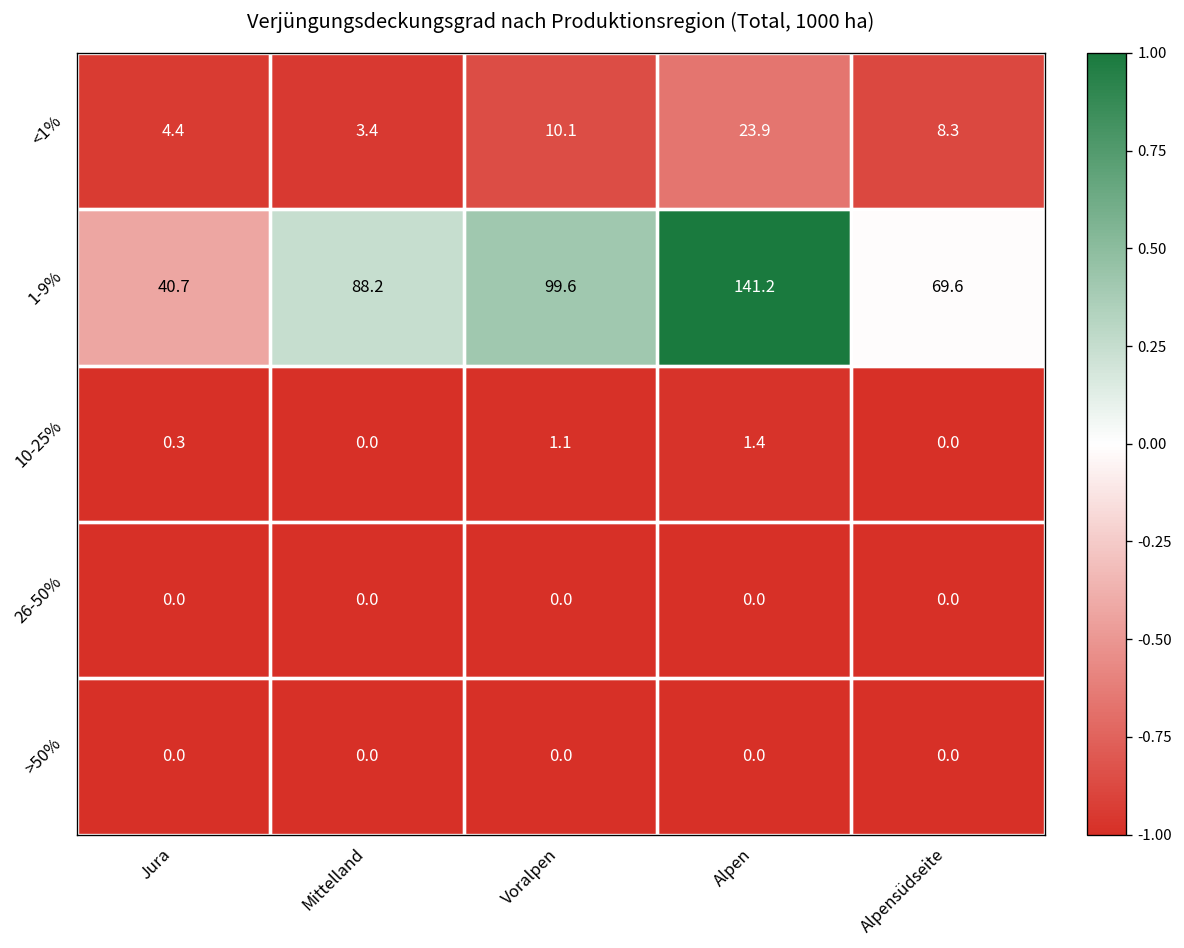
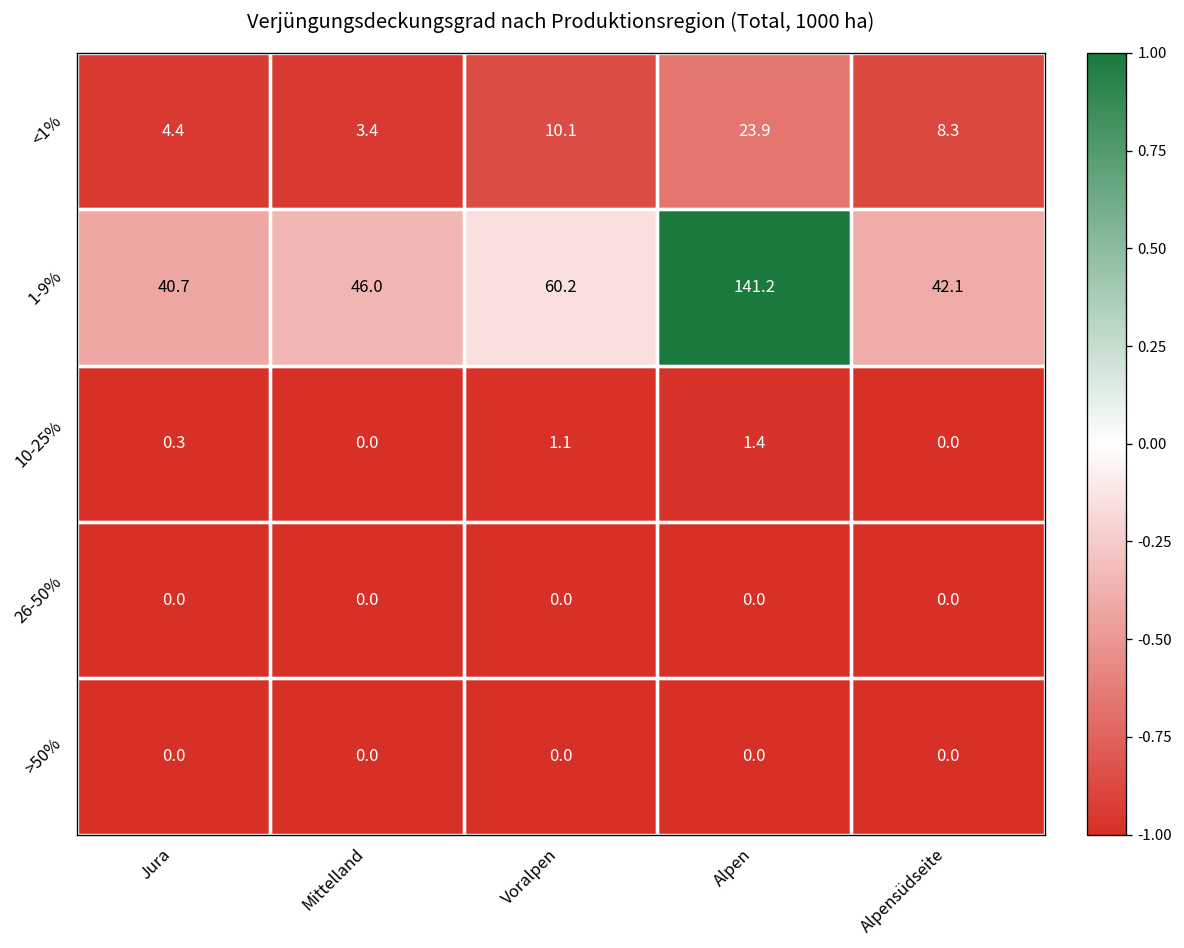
1-9%, Mittelland: 88.2 -> 46.0
1-9%, Voralpen: 99.6 -> 60.2
1-9%, Alpensüdseite: 69.6 -> 42.1
